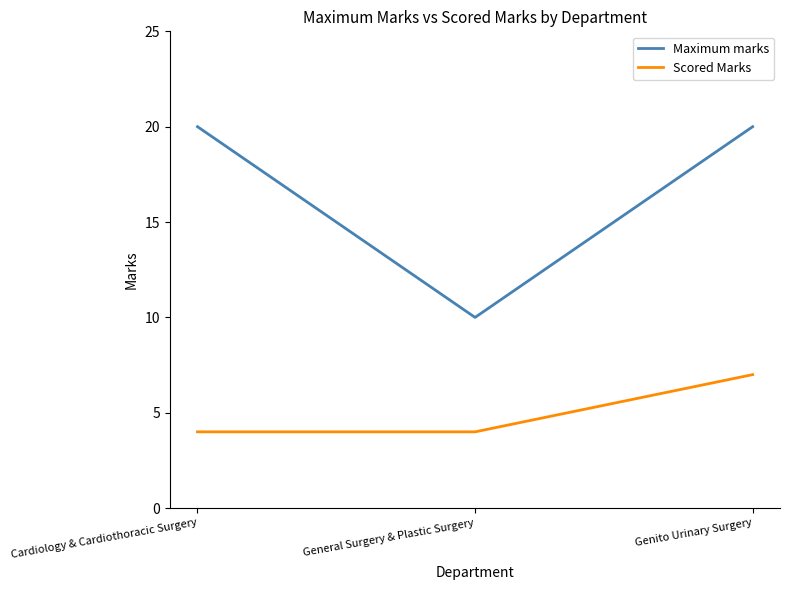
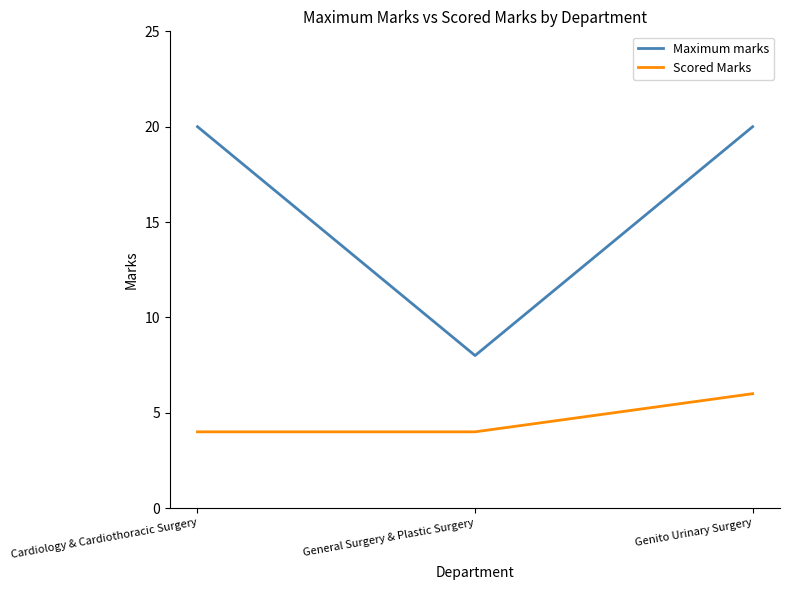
Maximum marks, General Surgery & Plastic Surgery: 10 -> 8
Scored Marks, Genito Urinary Surgery: 7 -> 6
